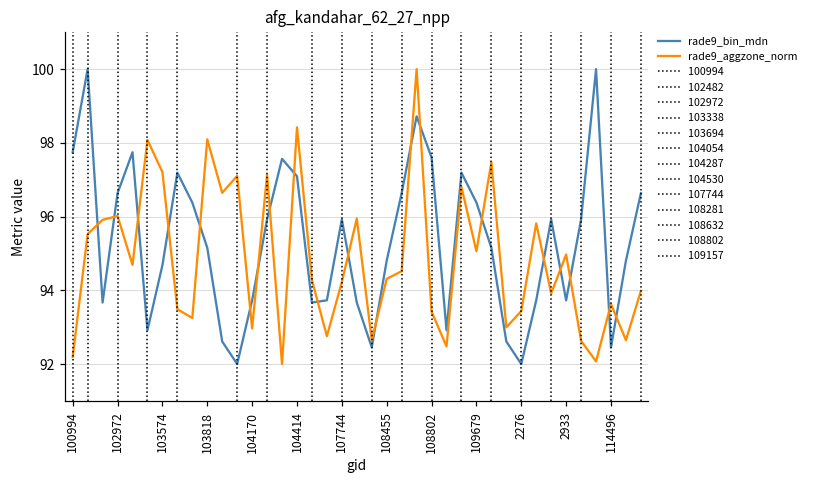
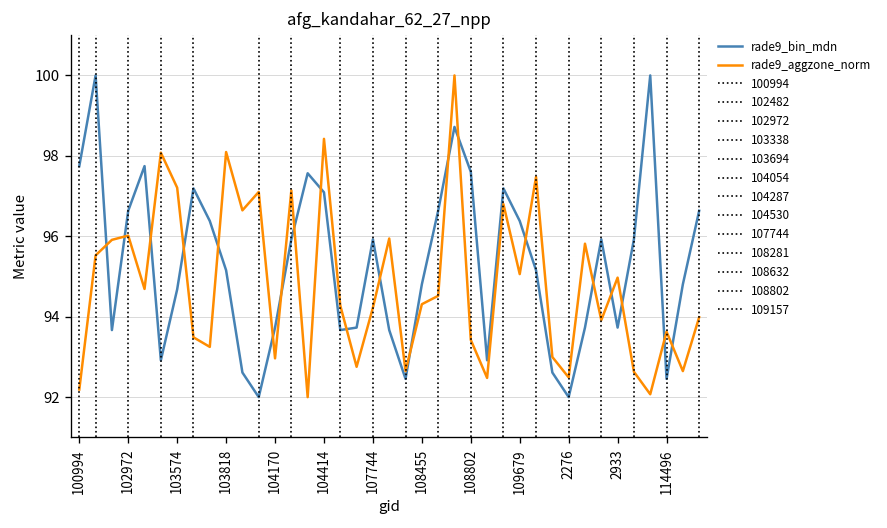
rade9_aggzone_norm, 2276: 93.4 -> 92.5
